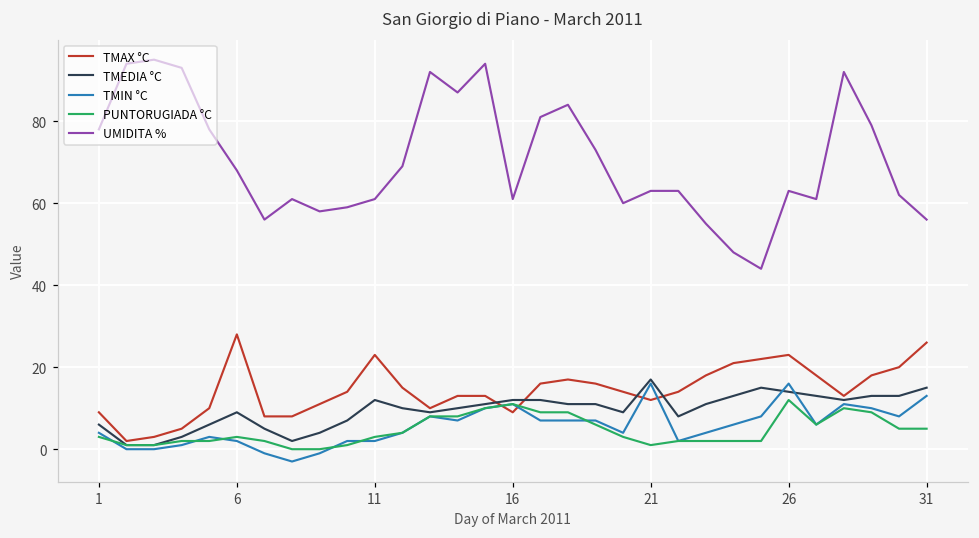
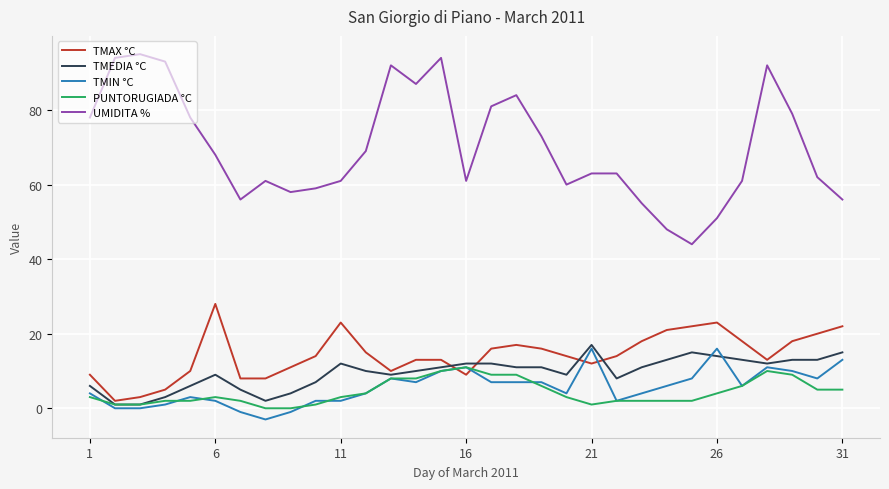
PUNTORUGIADA °C, 26: 12 -> 4
UMIDITA %, 26: 63 -> 51
TMAX °C, 31: 26 -> 22
